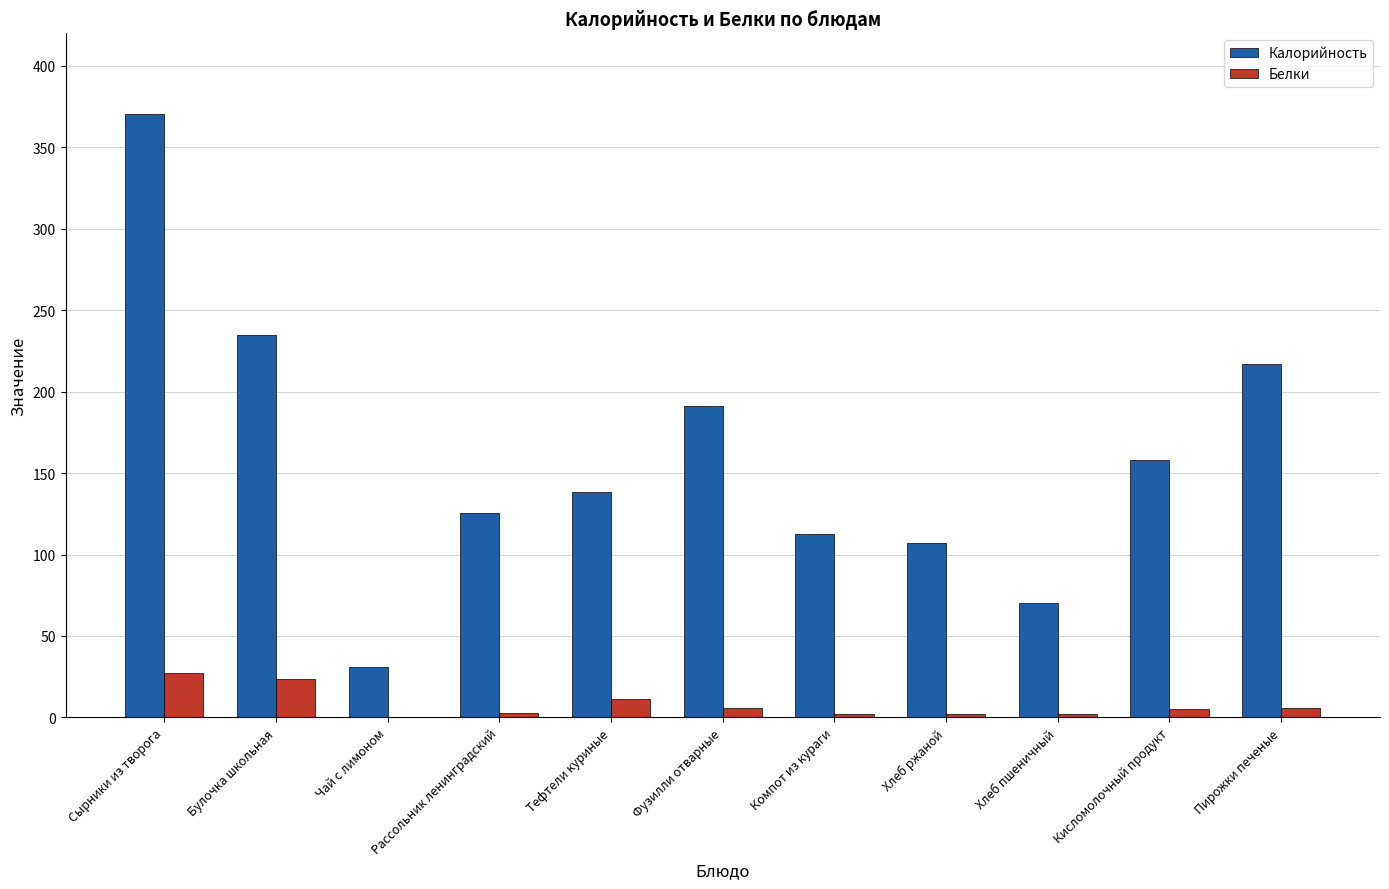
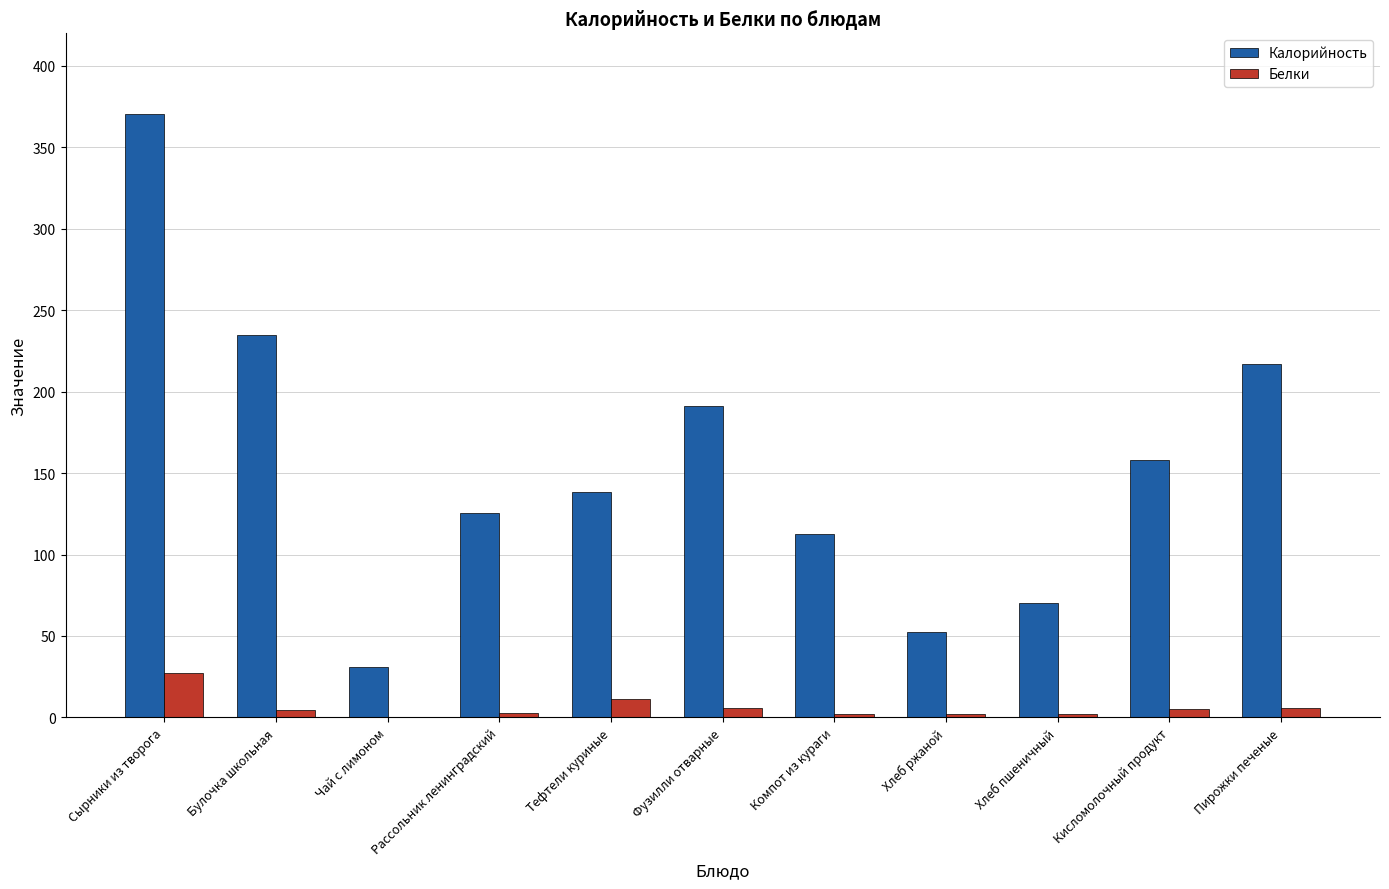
Белки, Булочка школьная: 24 -> 5
Калорийность, Хлеб ржаной: 107 -> 52
